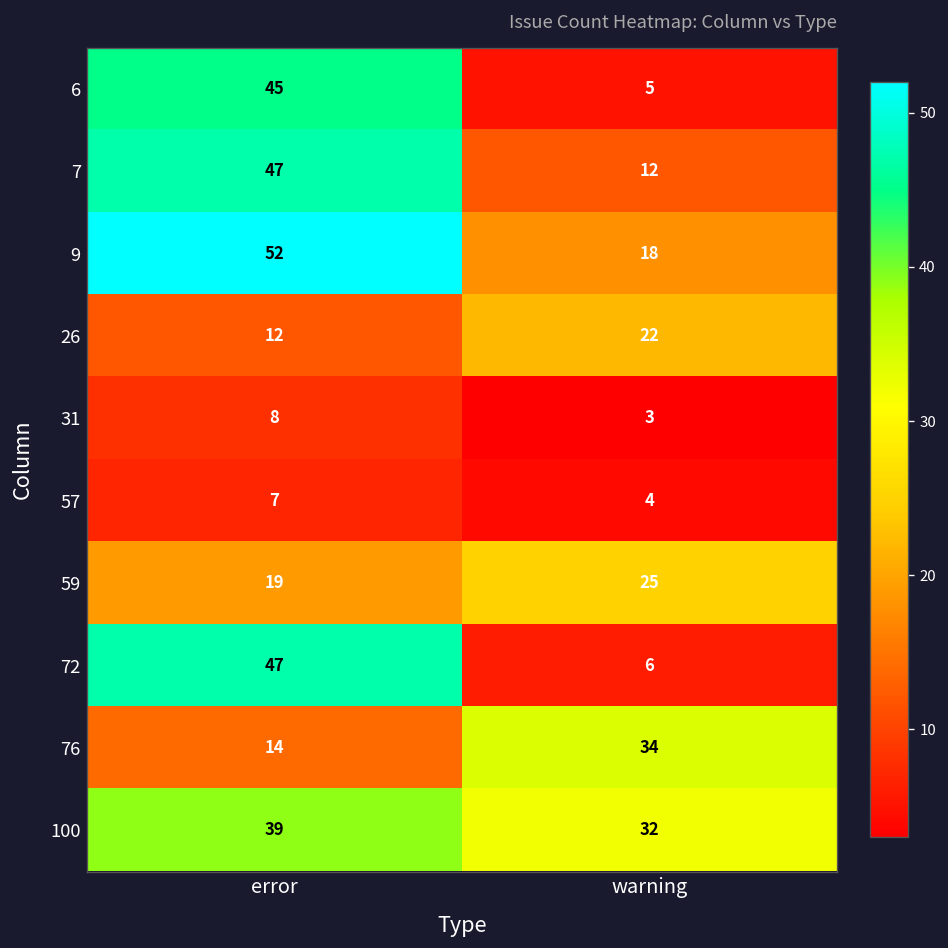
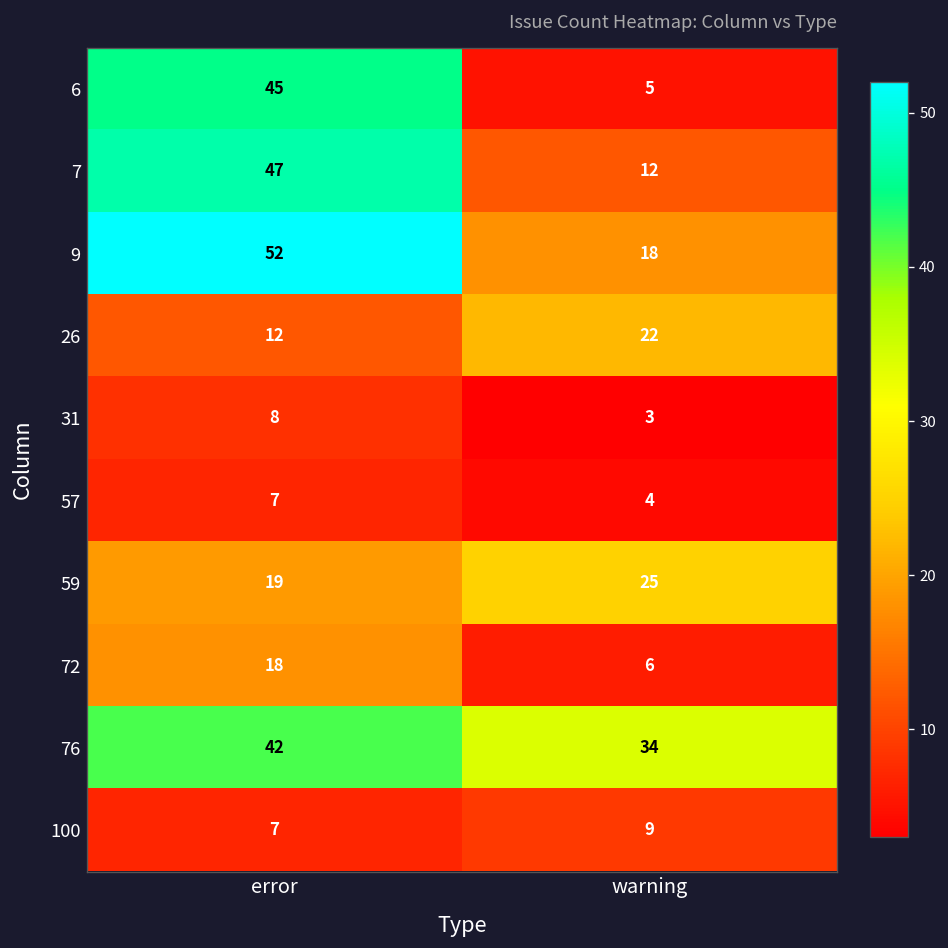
72, error: 47 -> 18
76, error: 14 -> 42
100, error: 39 -> 7
100, warning: 32 -> 9
